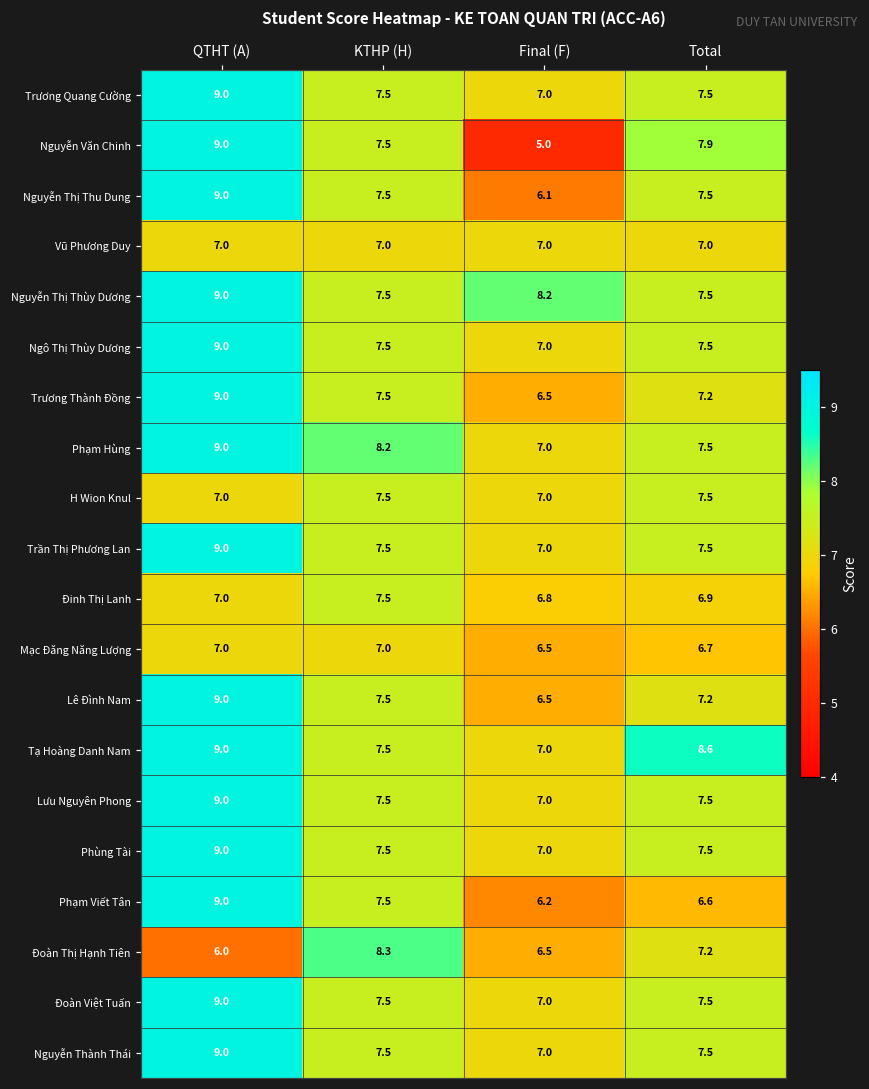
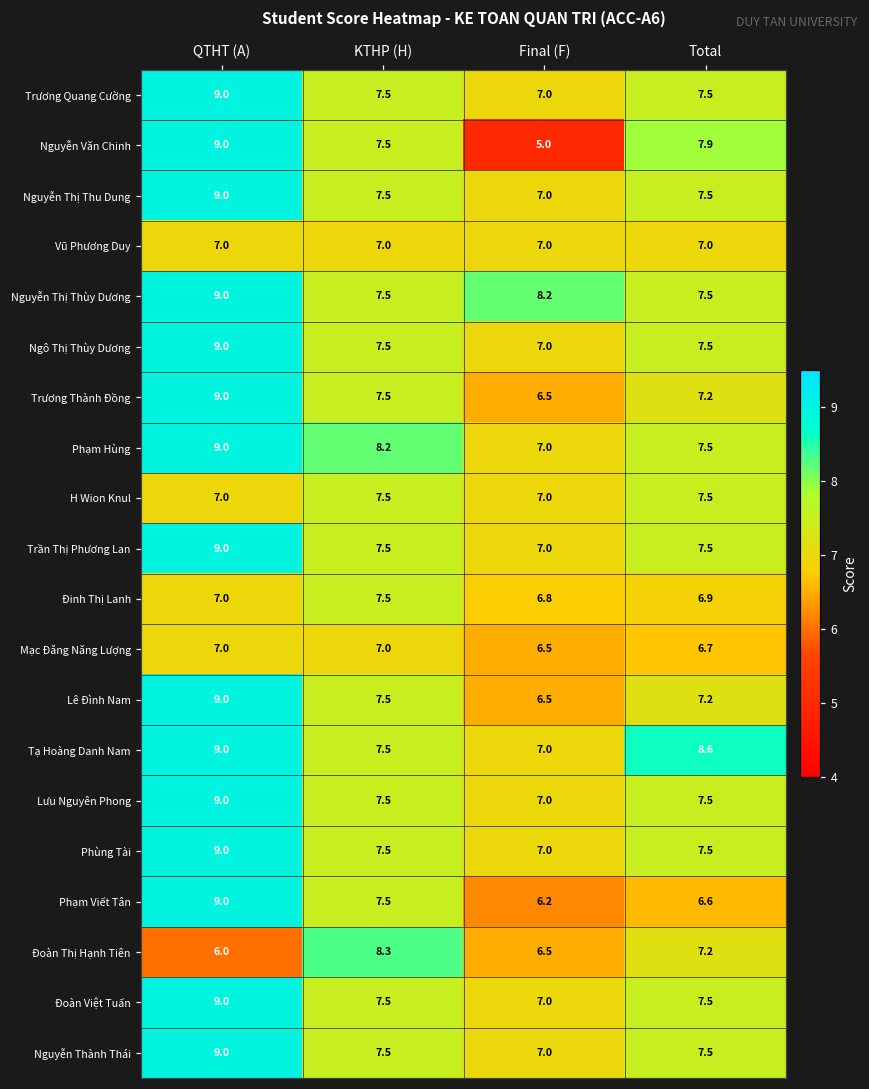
Nguyễn Thị Thu Dung, Final (F): 6.1 -> 7.0
